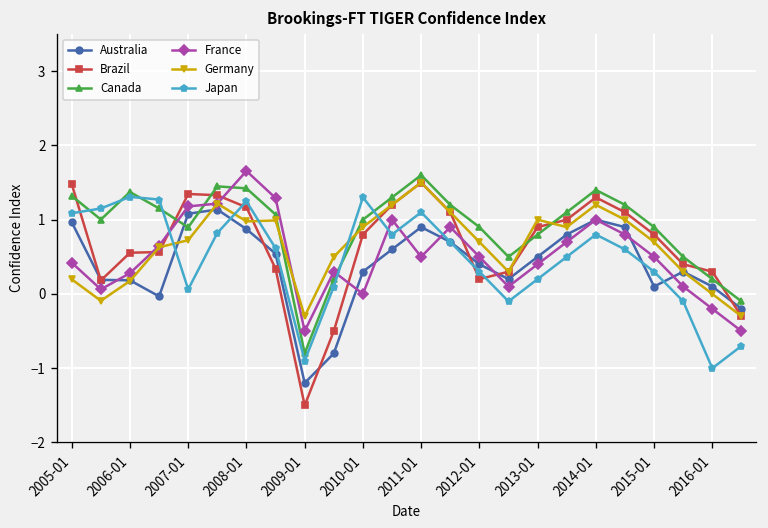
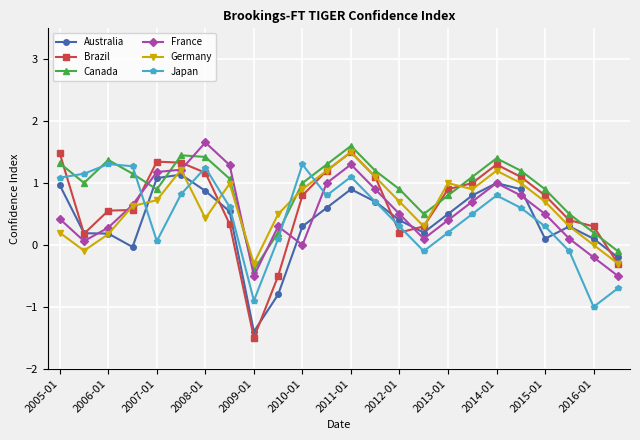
Germany, 2008-01: 1.0 -> 0.4
Australia, 2009-01: -1.2 -> -1.4
Canada, 2009-01: -0.8 -> -0.4
France, 2011-01: 0.5 -> 1.3
